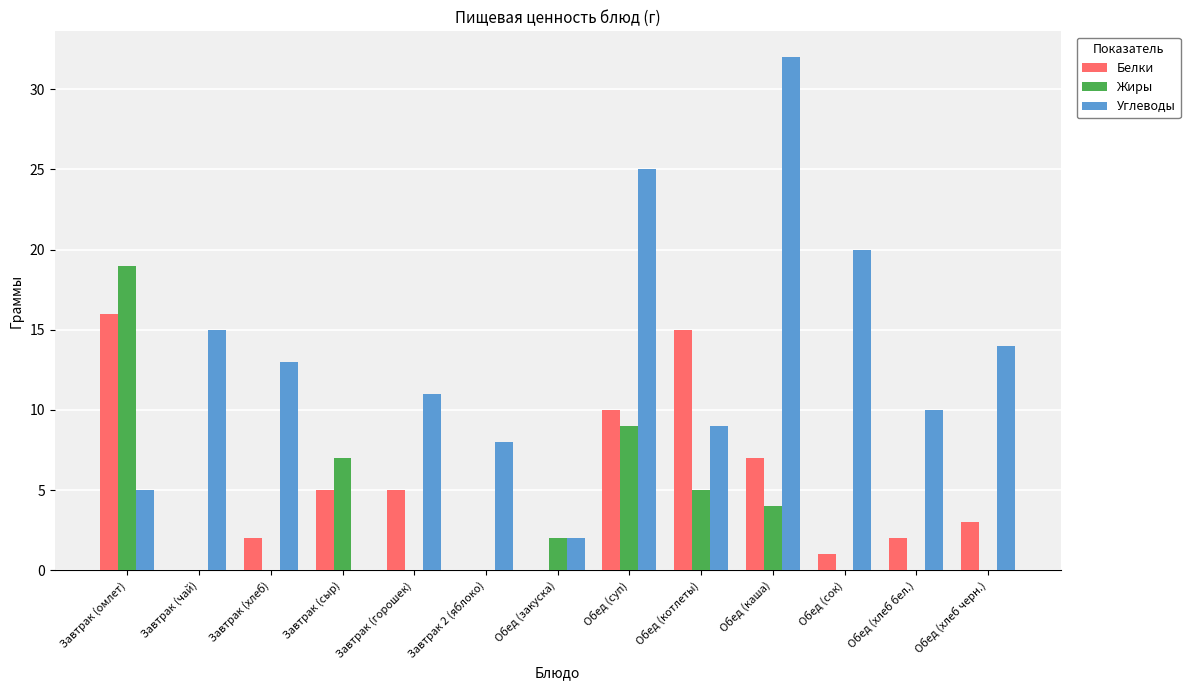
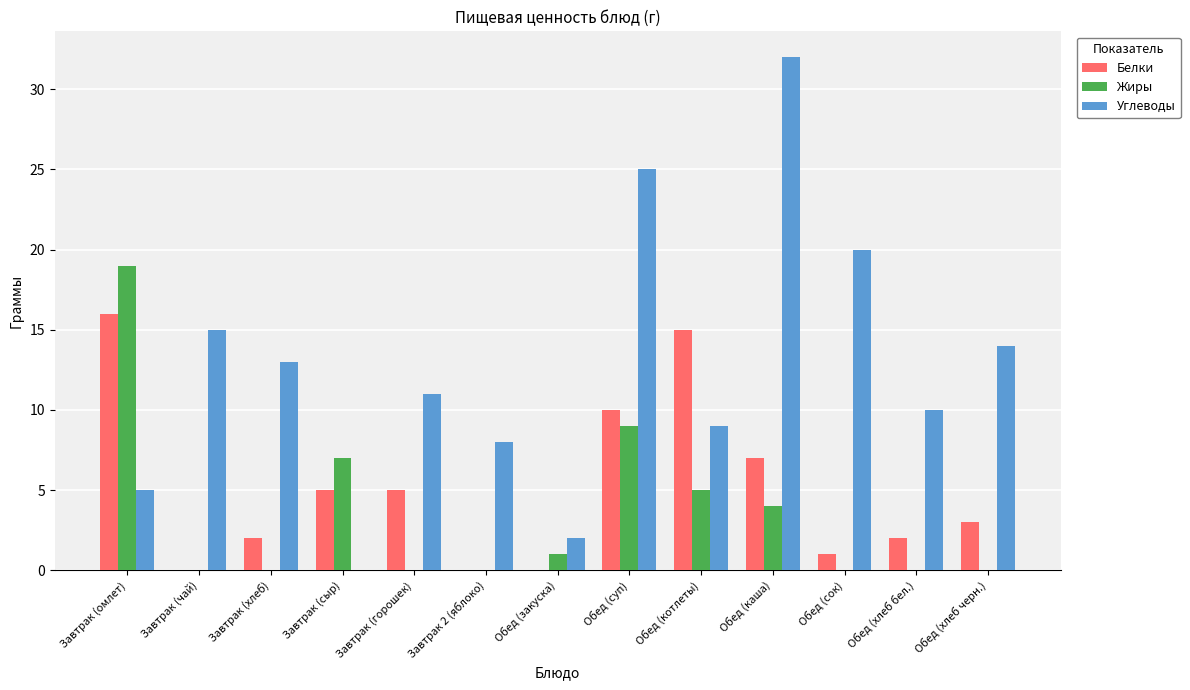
Жиры, Обед (закуска): 2 -> 1
